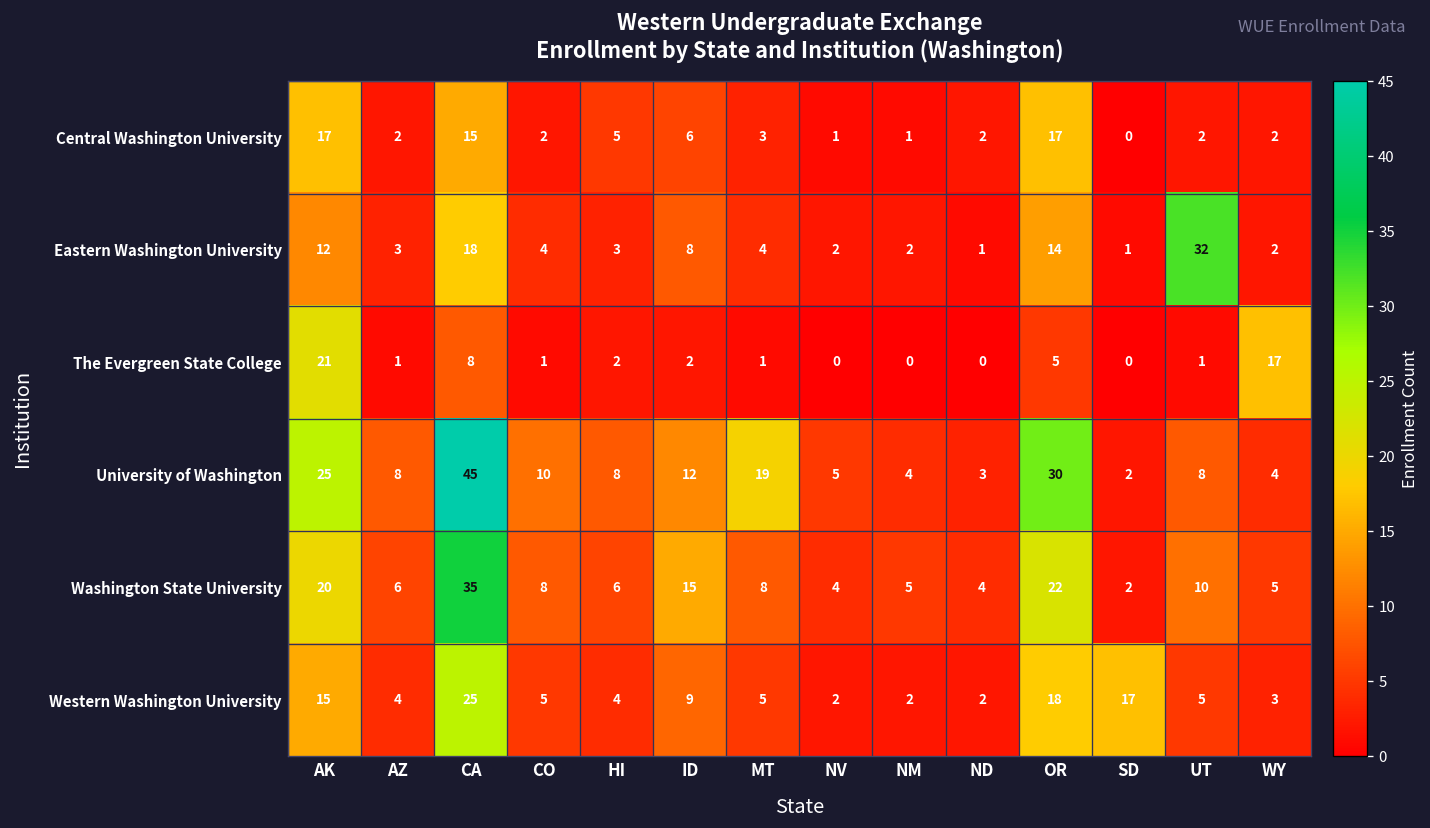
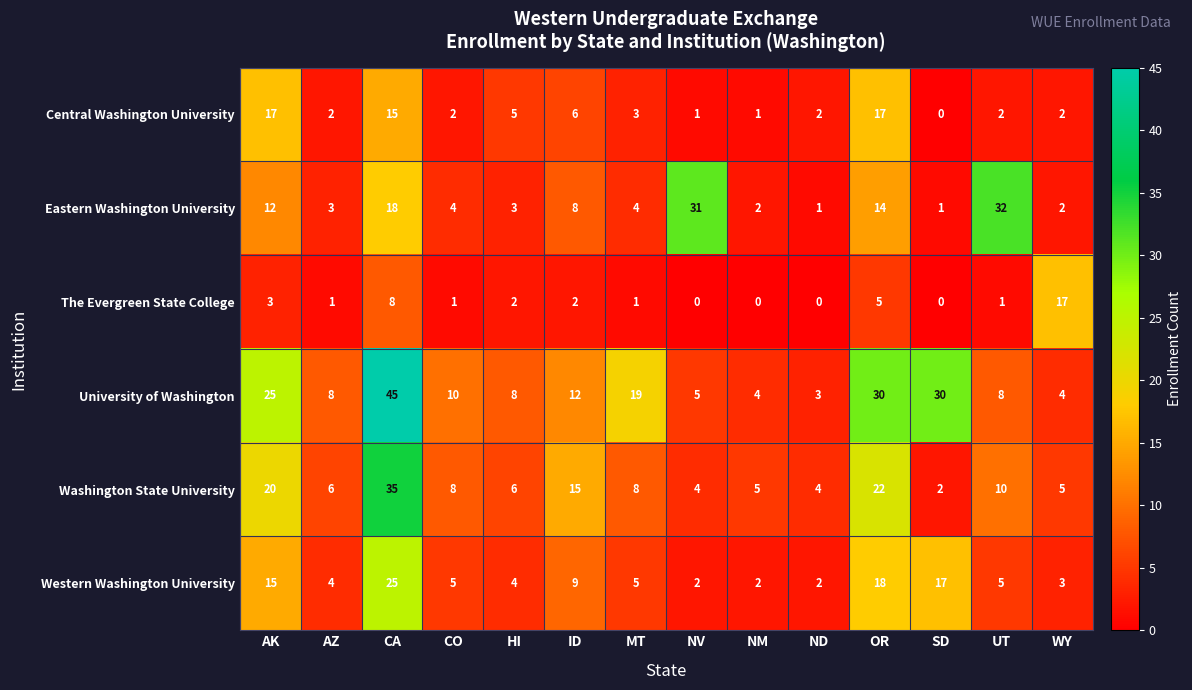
Eastern Washington University, NV: 2 -> 31
The Evergreen State College, AK: 21 -> 3
University of Washington, SD: 2 -> 30
